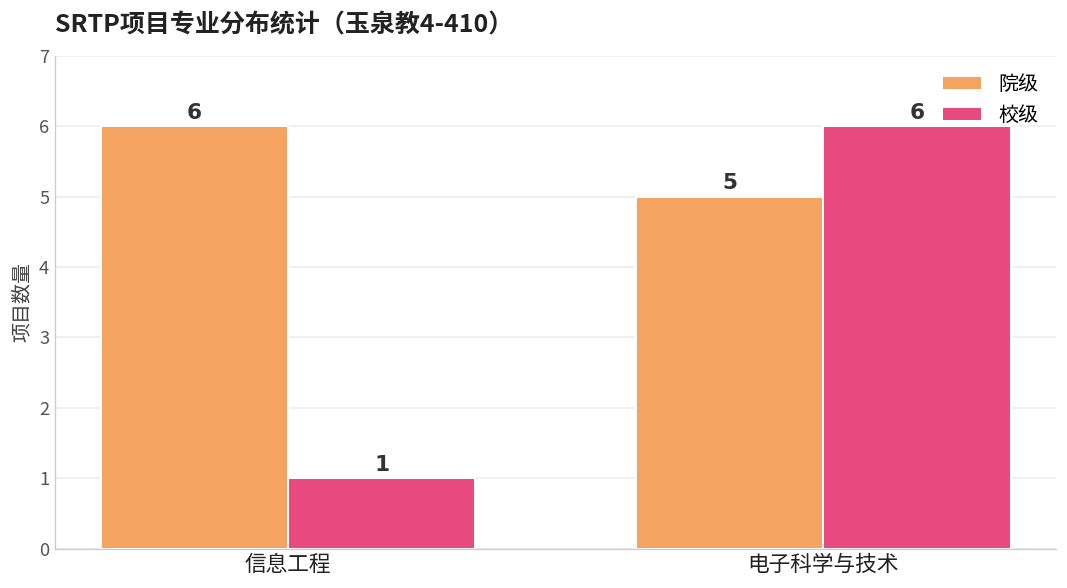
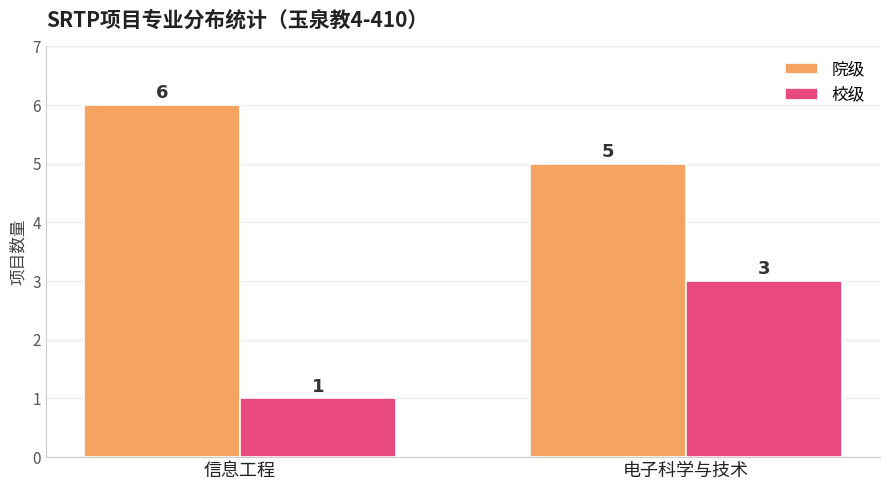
校级, 电子科学与技术: 6 -> 3
